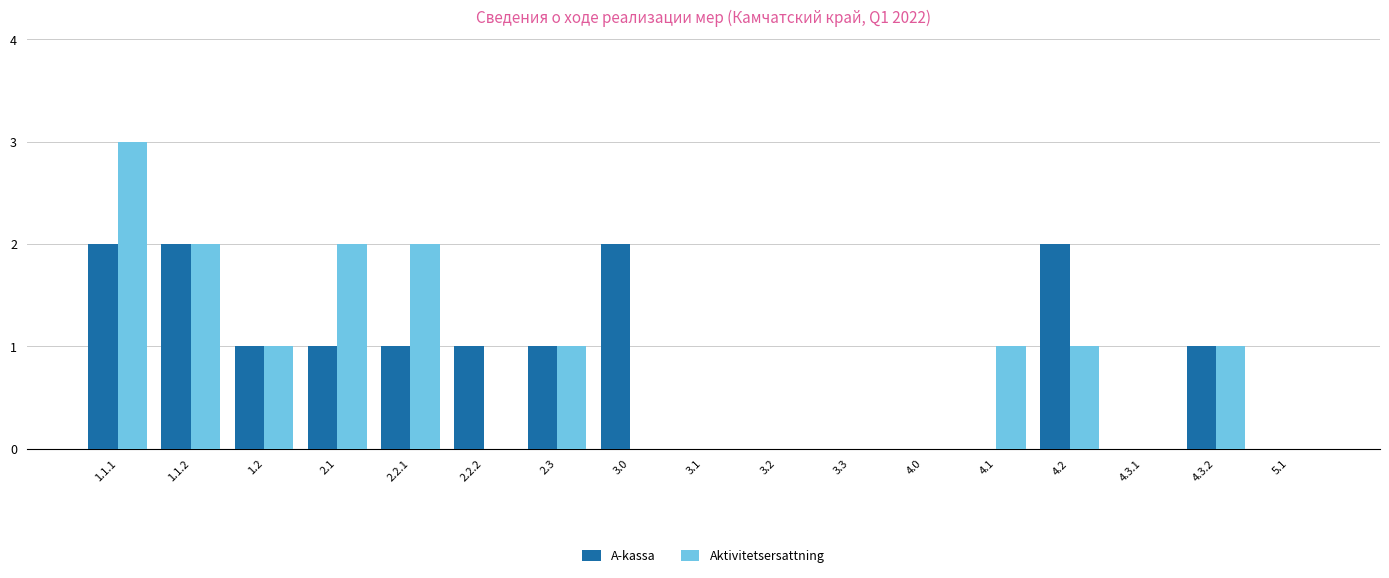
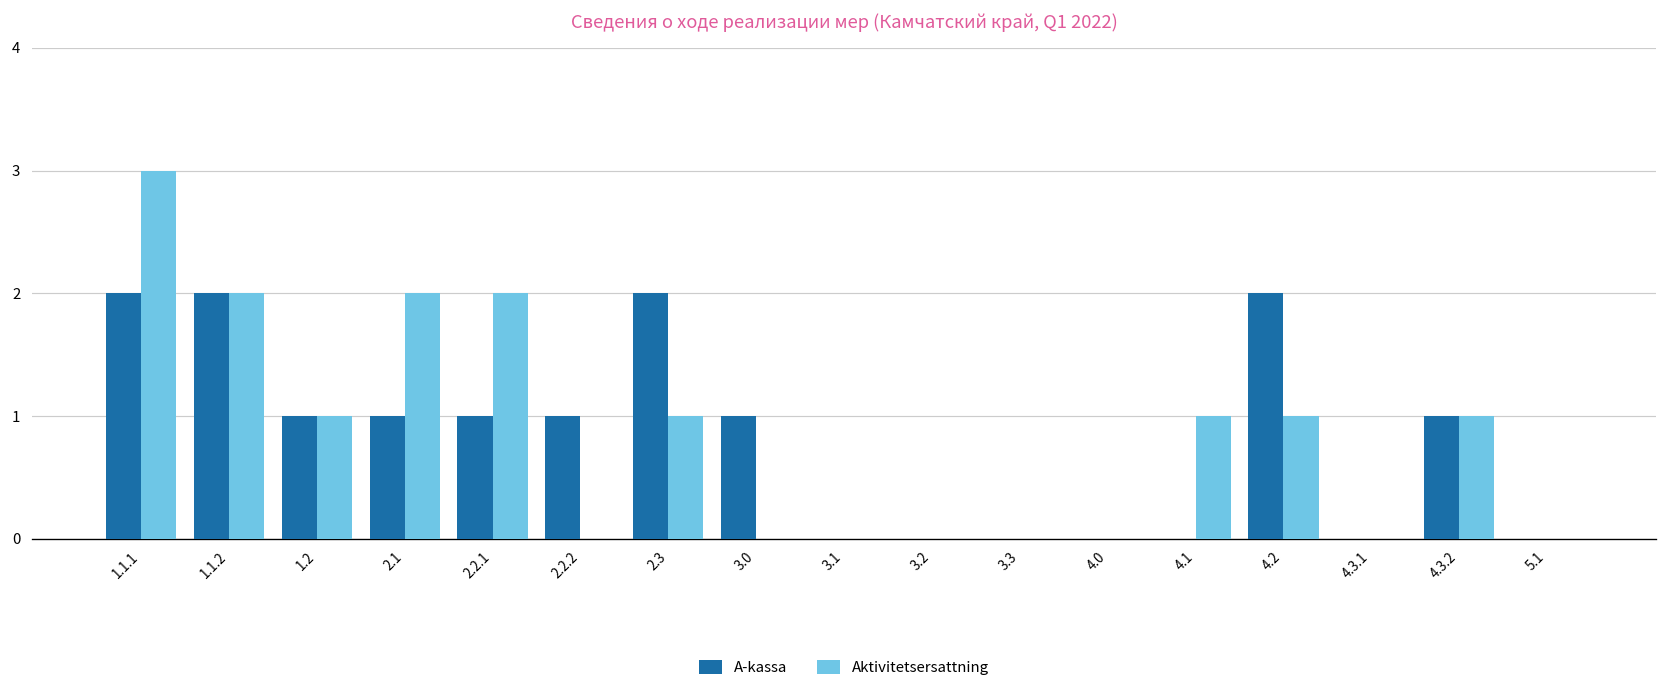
A-kassa, 2.3: 1 -> 2
A-kassa, 3.0: 2 -> 1
